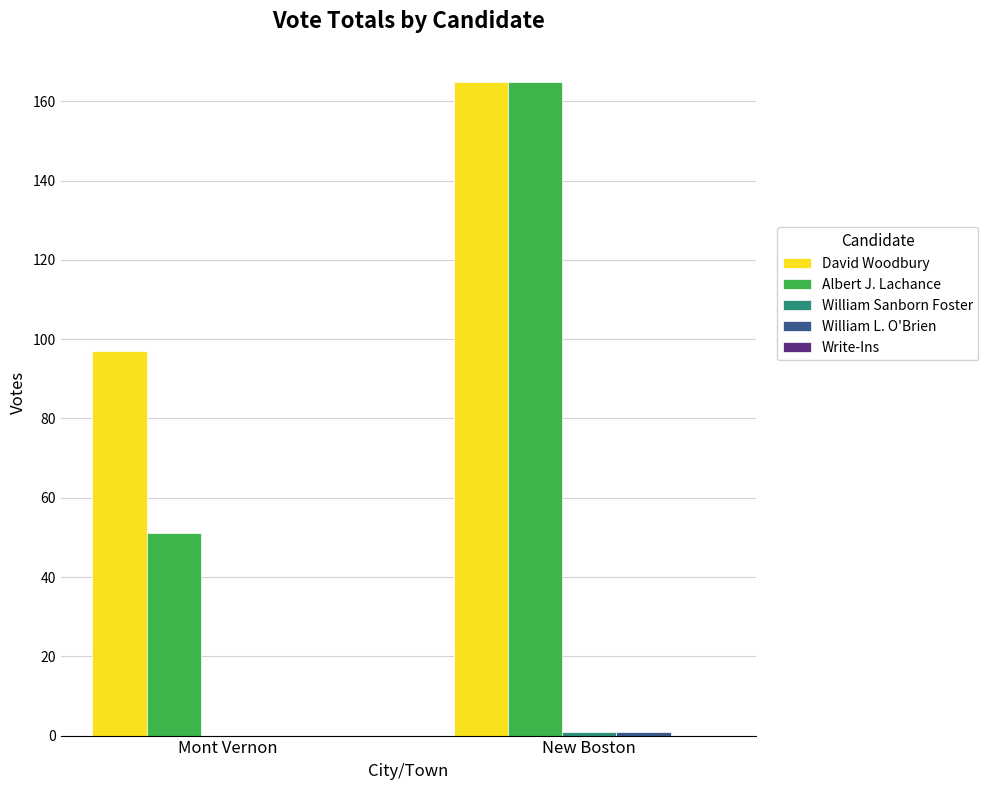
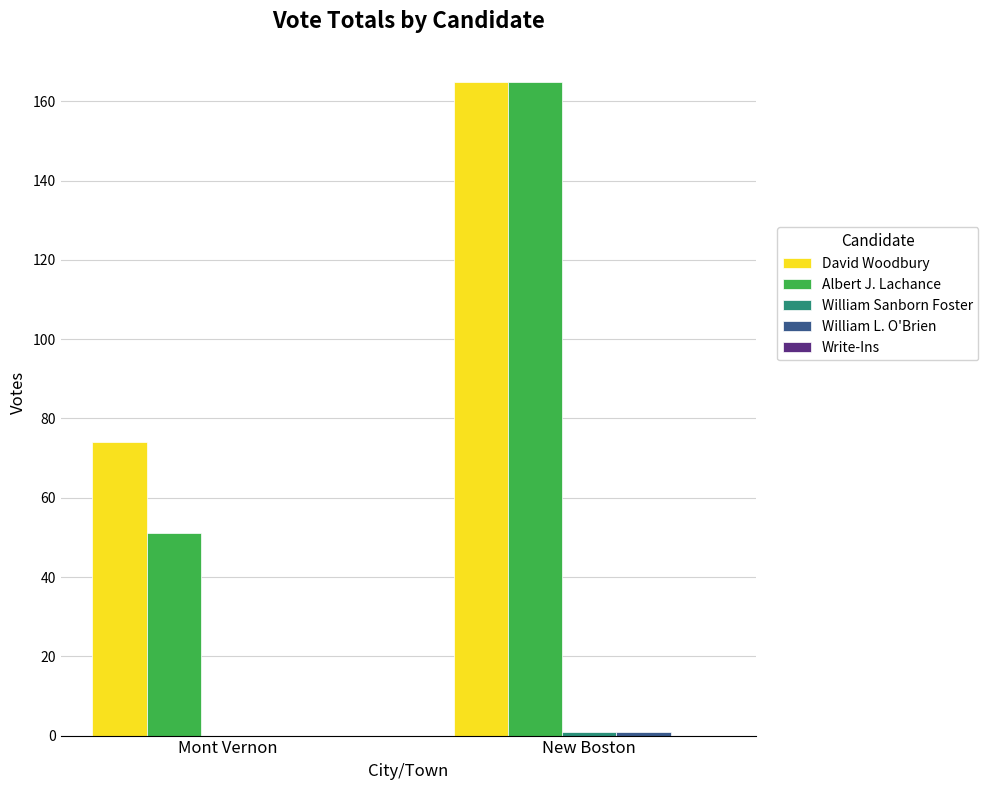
David Woodbury, Mont Vernon: 97 -> 74
